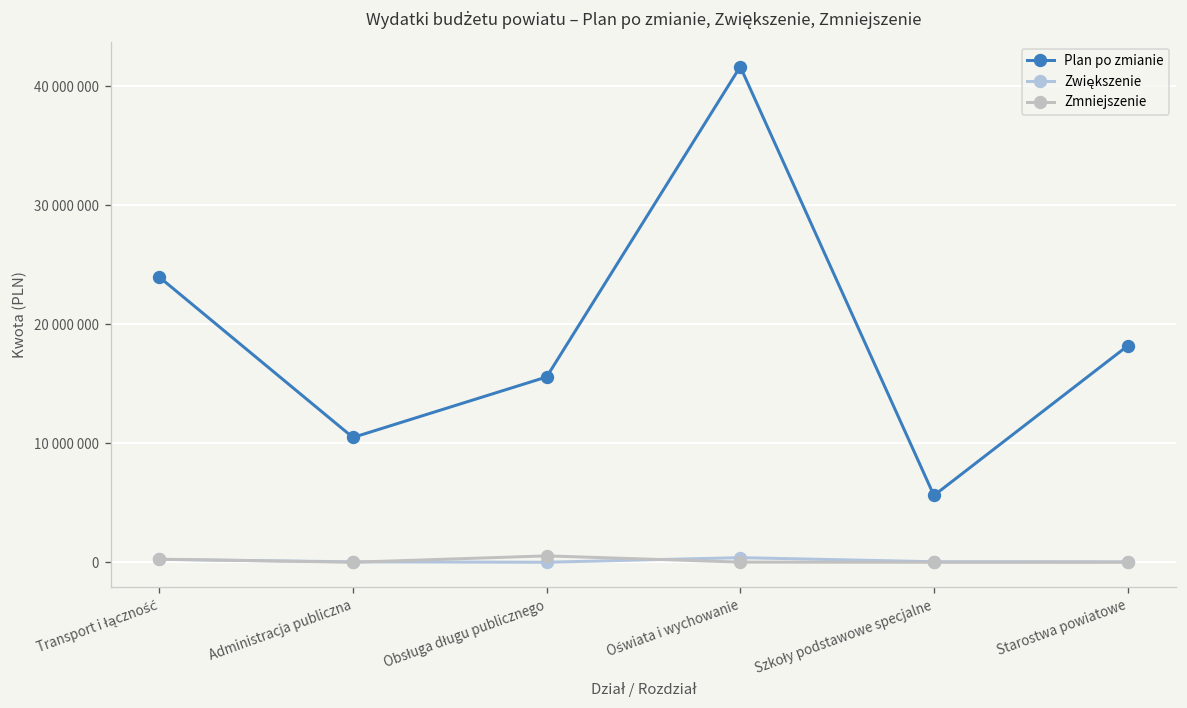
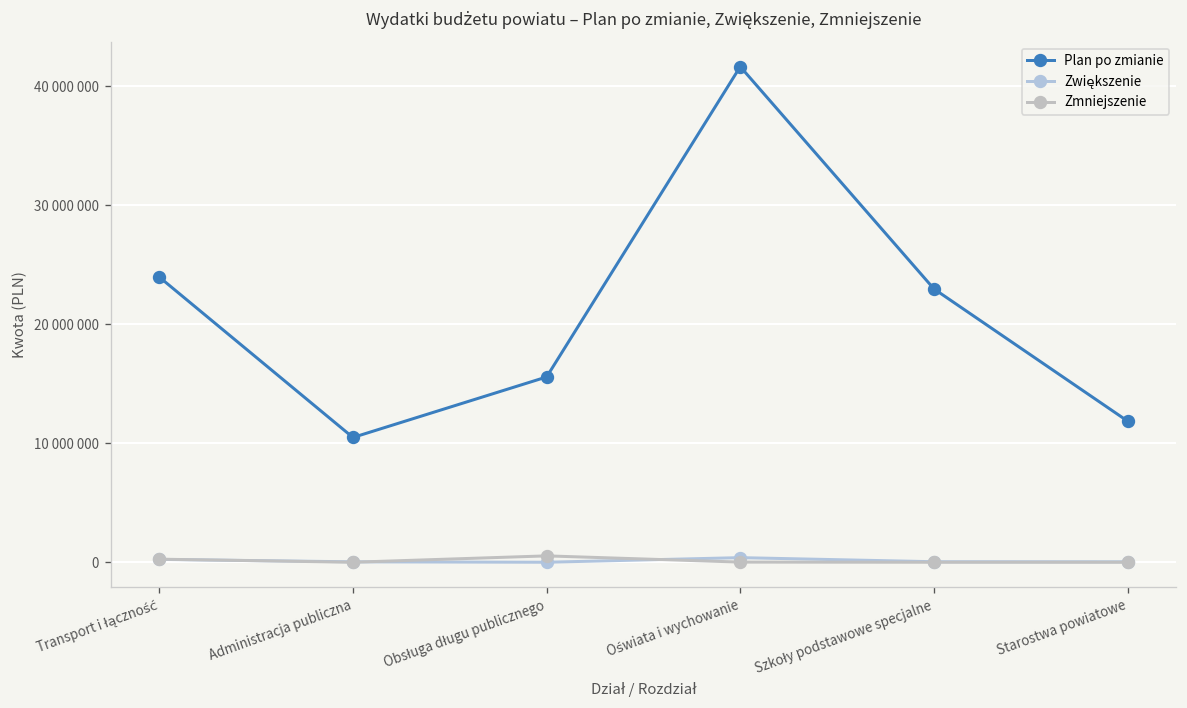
Plan po zmianie, Szkoły podstawowe specjalne: 6000000 -> 23000000
Plan po zmianie, Starostwa powiatowe: 18000000 -> 12000000
